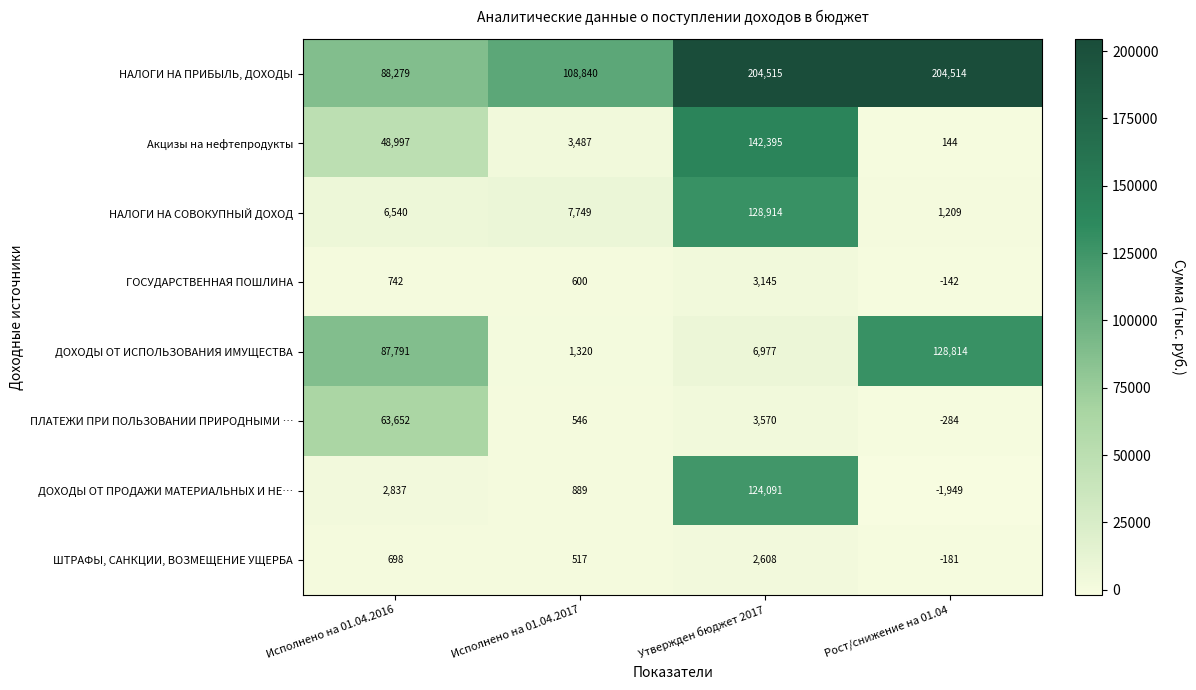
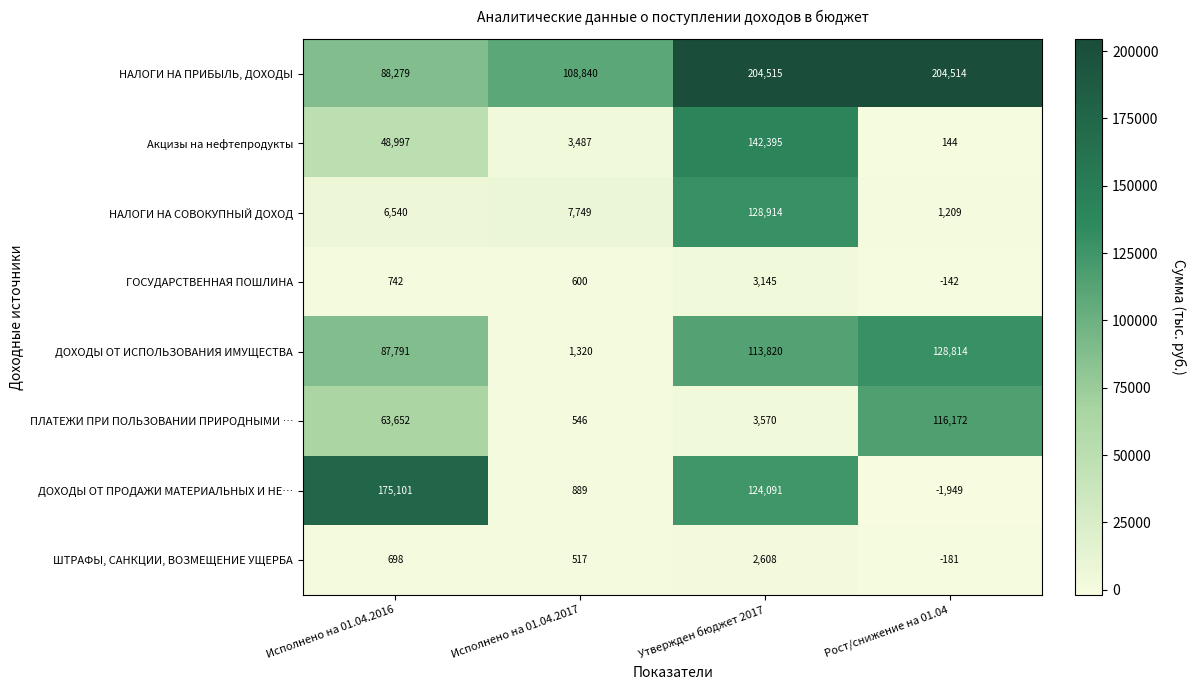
ДОХОДЫ ОТ ИСПОЛЬЗОВАНИЯ ИМУЩЕСТВА, Утвержден бюджет 2017: 6,977 -> 113,820
ПЛАТЕЖИ ПРИ ПОЛЬЗОВАНИИ ПРИРОДНЫМИ …, Рост/снижение на 01.04: -284 -> 116,172
ДОХОДЫ ОТ ПРОДАЖИ МАТЕРИАЛЬНЫХ И НЕ…, Исполнено на 01.04.2016: 2,837 -> 175,101
